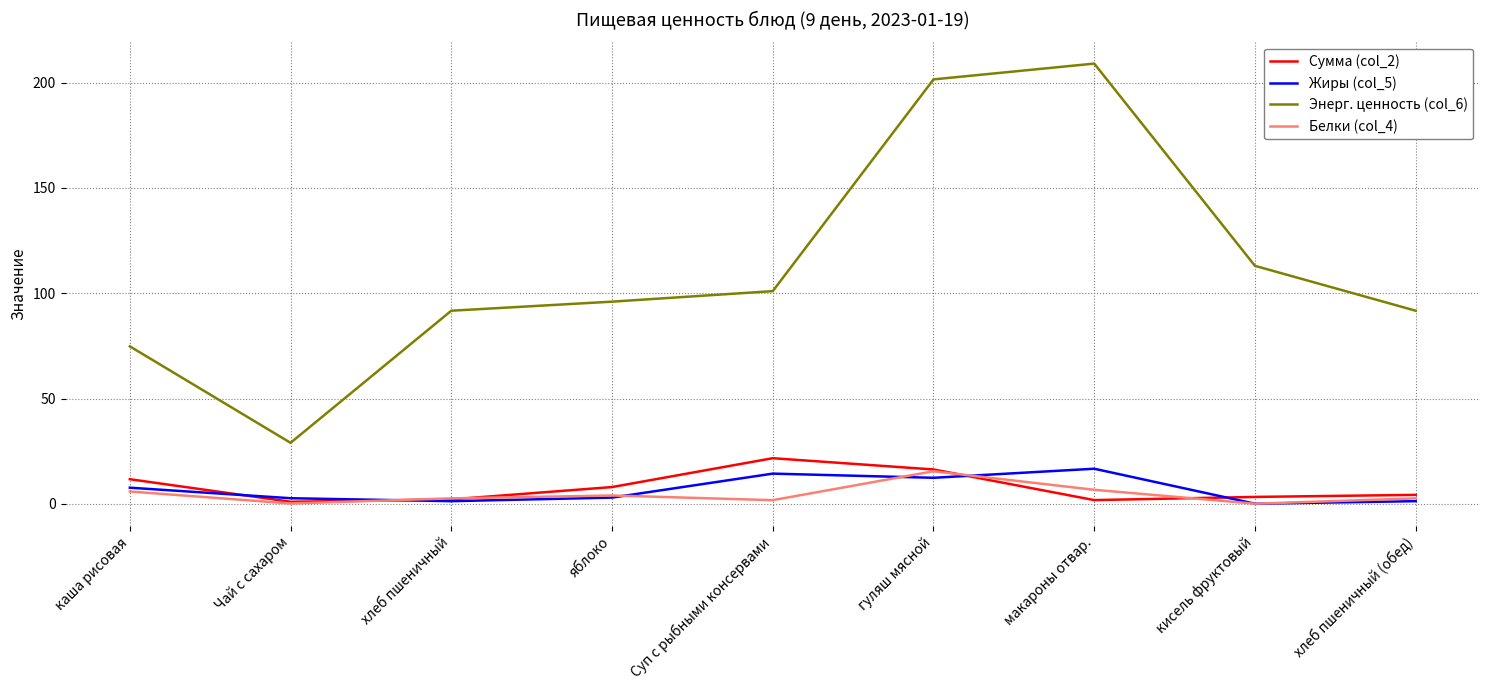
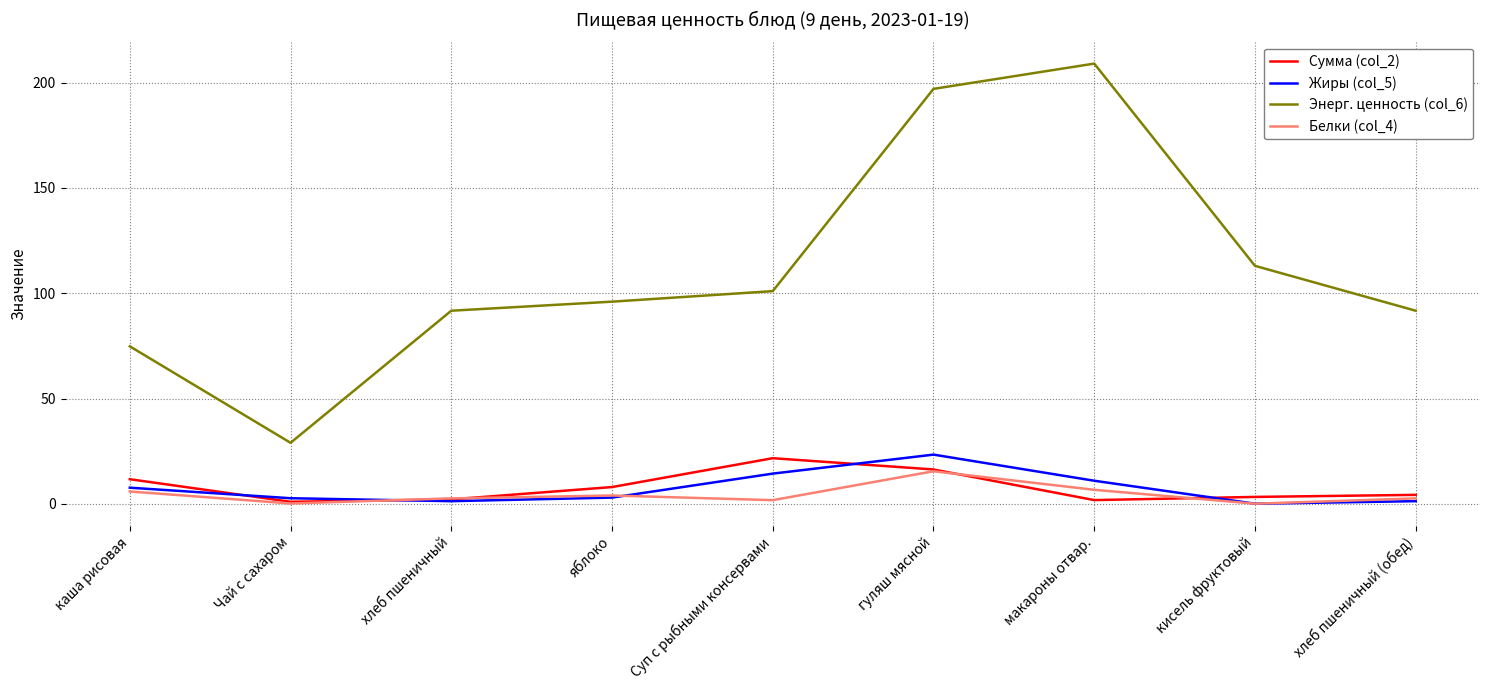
Жиры (col_5), гуляш мясной: 12 -> 23
Энерг. ценность (col_6), гуляш мясной: 202 -> 197
Жиры (col_5), макароны отвар.: 17 -> 11
